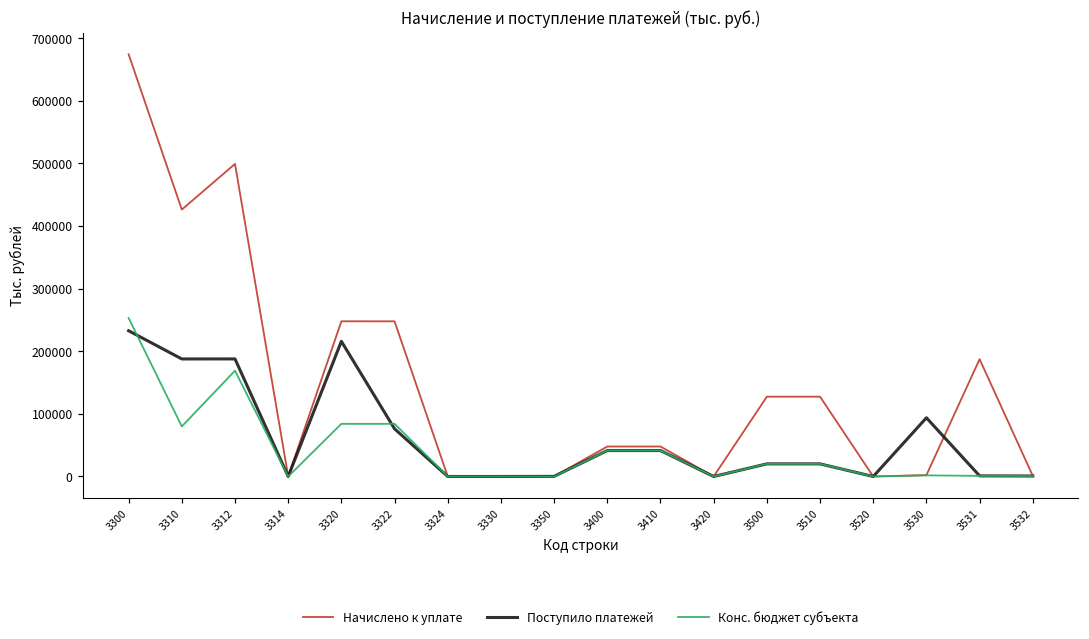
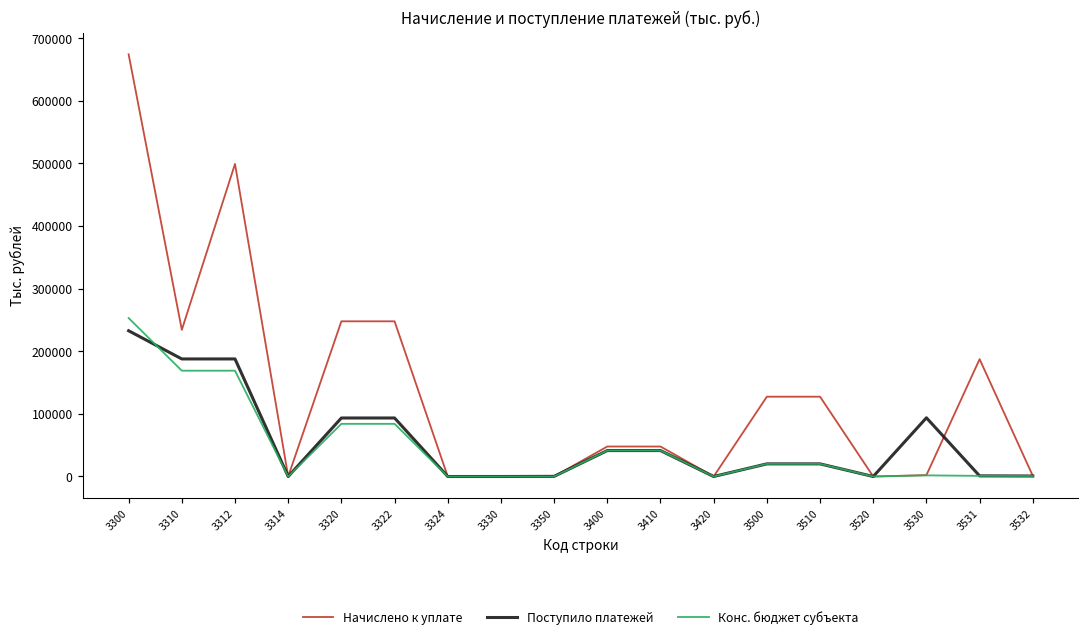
Начислено к уплате, 3310: 430000 -> 230000
Конс. бюджет субъекта, 3310: 80000 -> 170000
Поступило платежей, 3320: 220000 -> 90000
Поступило платежей, 3322: 80000 -> 90000
